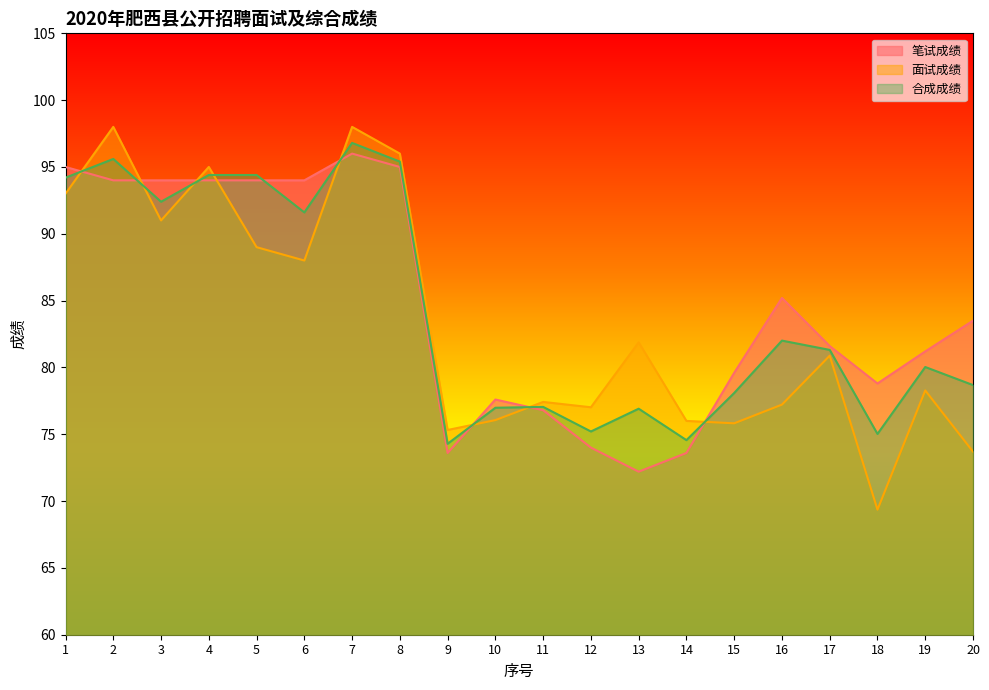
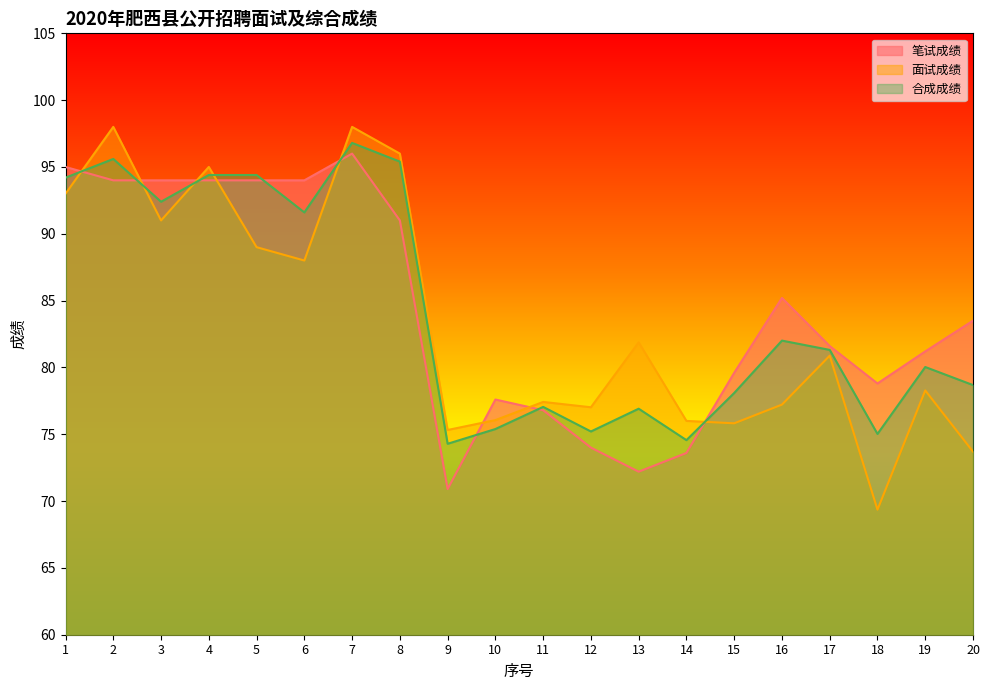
笔试成绩, 8: 95 -> 91
笔试成绩, 9: 73.6 -> 70.9
合成成绩, 10: 77.0 -> 75.4
